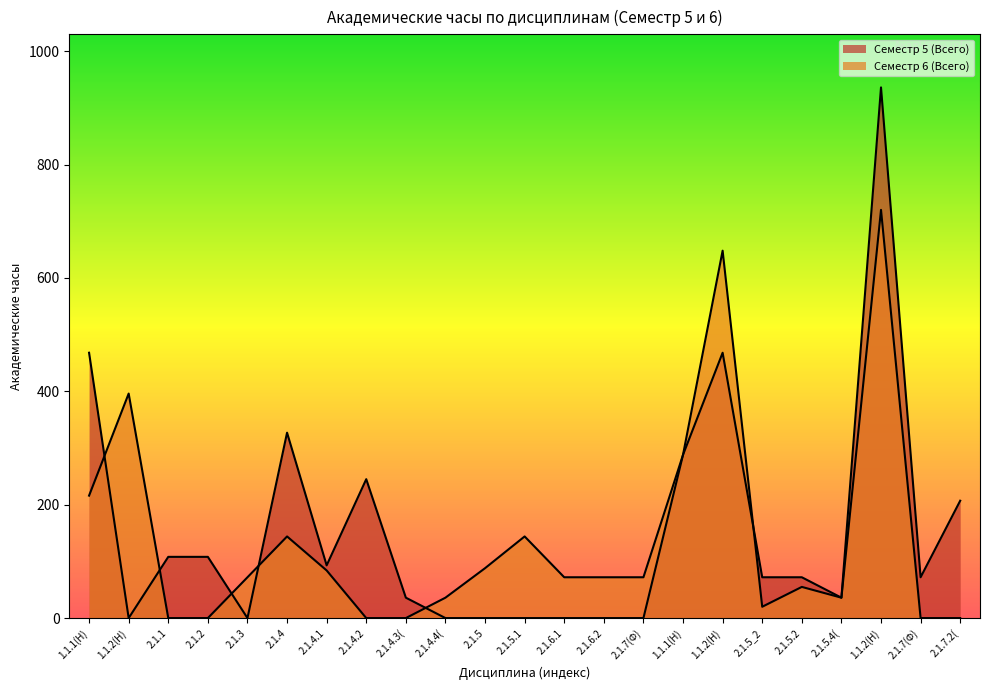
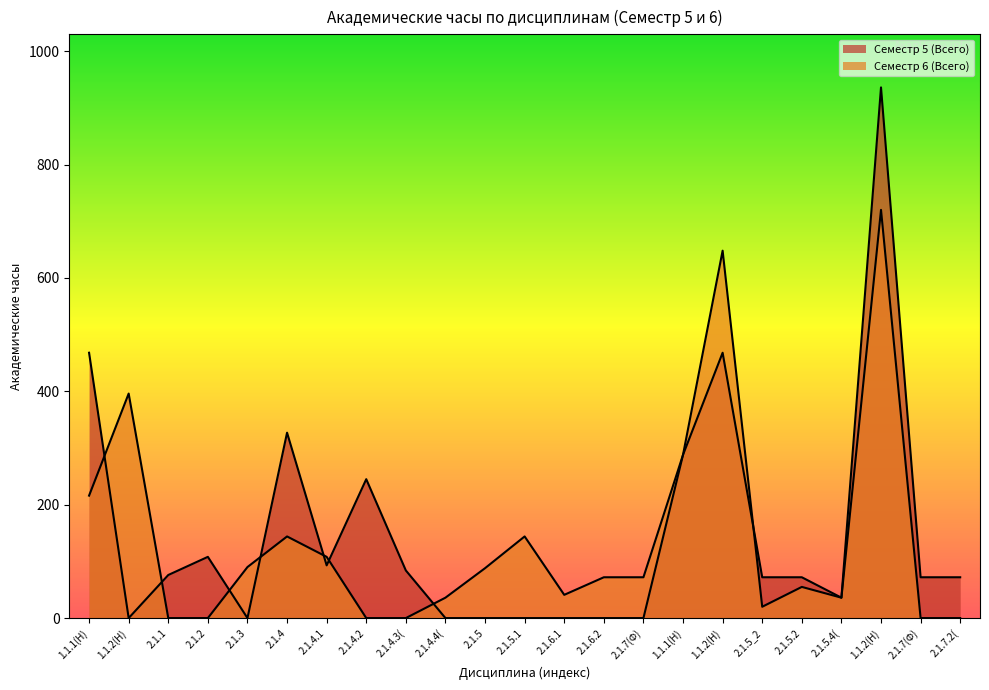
Семестр 5 (Всего), 2.1.1: 110 -> 80
Семестр 6 (Всего), 2.1.3: 70 -> 90
Семестр 6 (Всего), 2.1.4.1: 80 -> 110
Семестр 5 (Всего), 2.1.4.3(: 40 -> 80
Семестр 6 (Всего), 2.1.6.1: 70 -> 40
Семестр 5 (Всего), 2.1.7.2(: 210 -> 70
